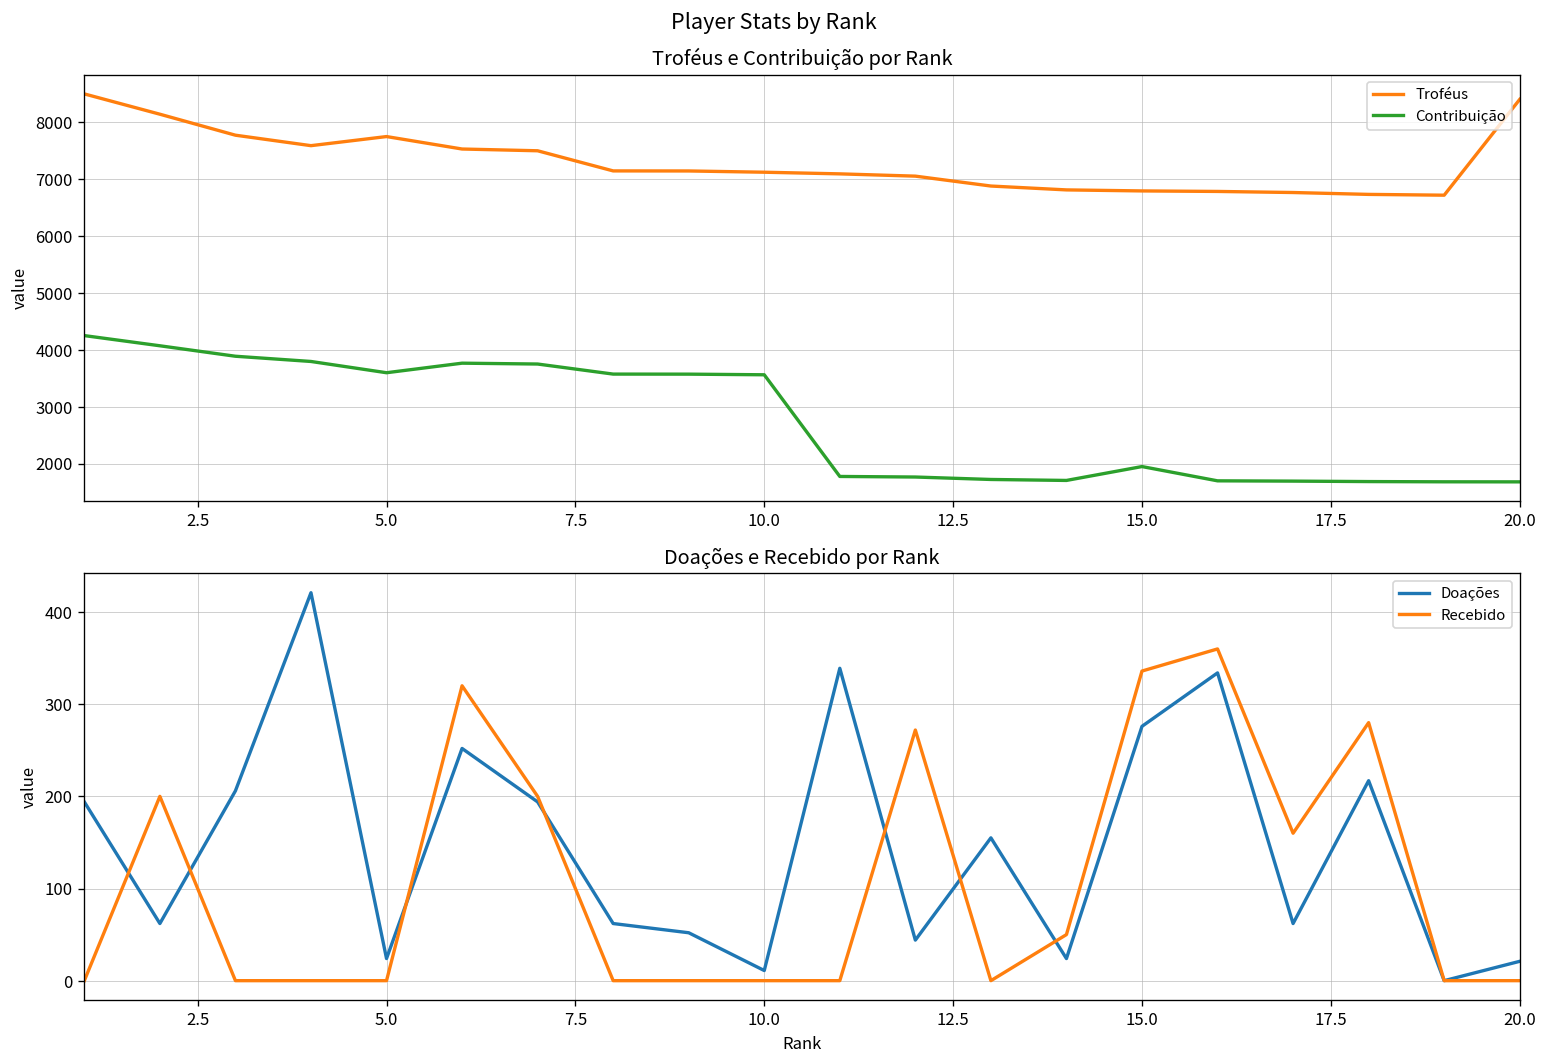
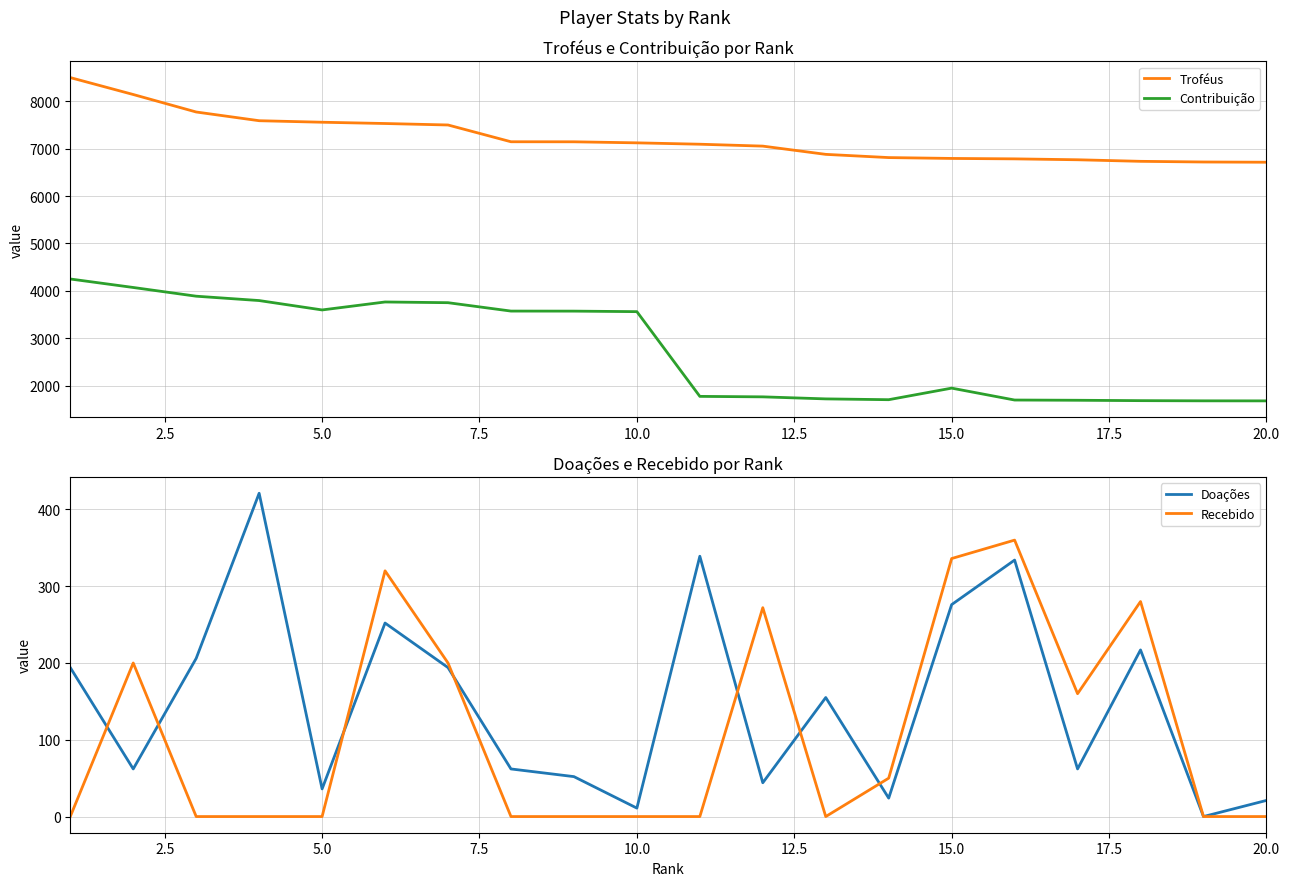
Troféus e Contribuição por Rank, Troféus, 5.0: 7800 -> 7600
Troféus e Contribuição por Rank, Troféus, 20.0: 8400 -> 6700
Doações e Recebido por Rank, Doações, 5.0: 20 -> 40
